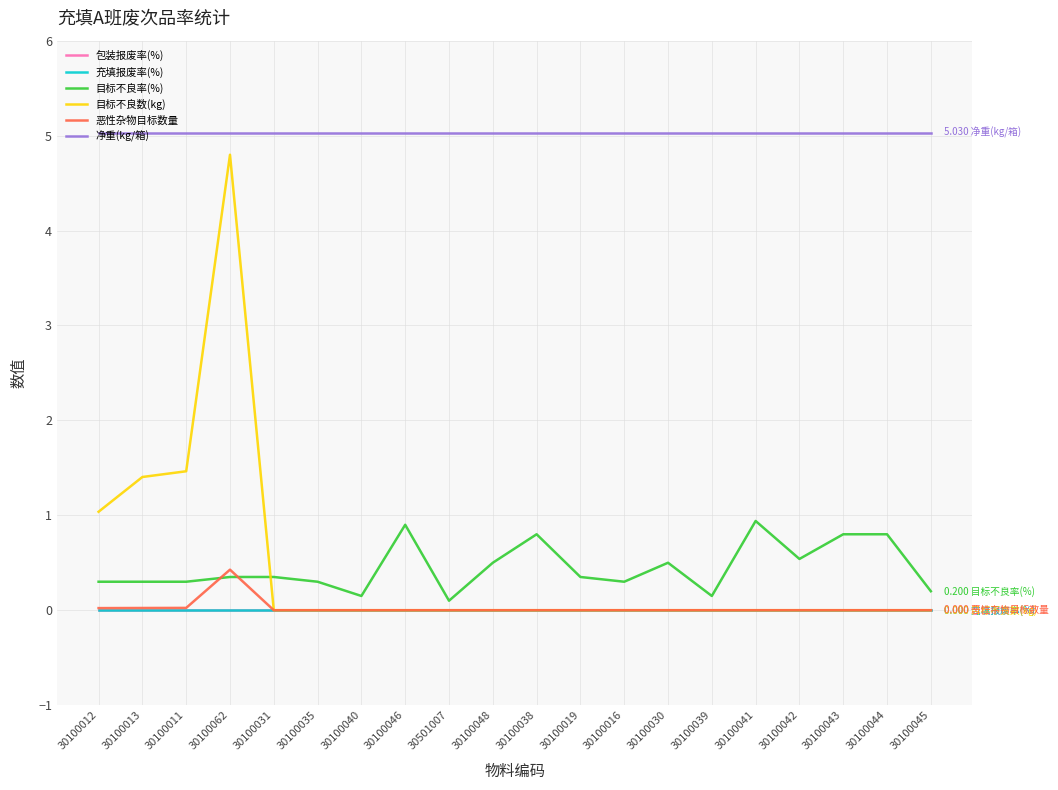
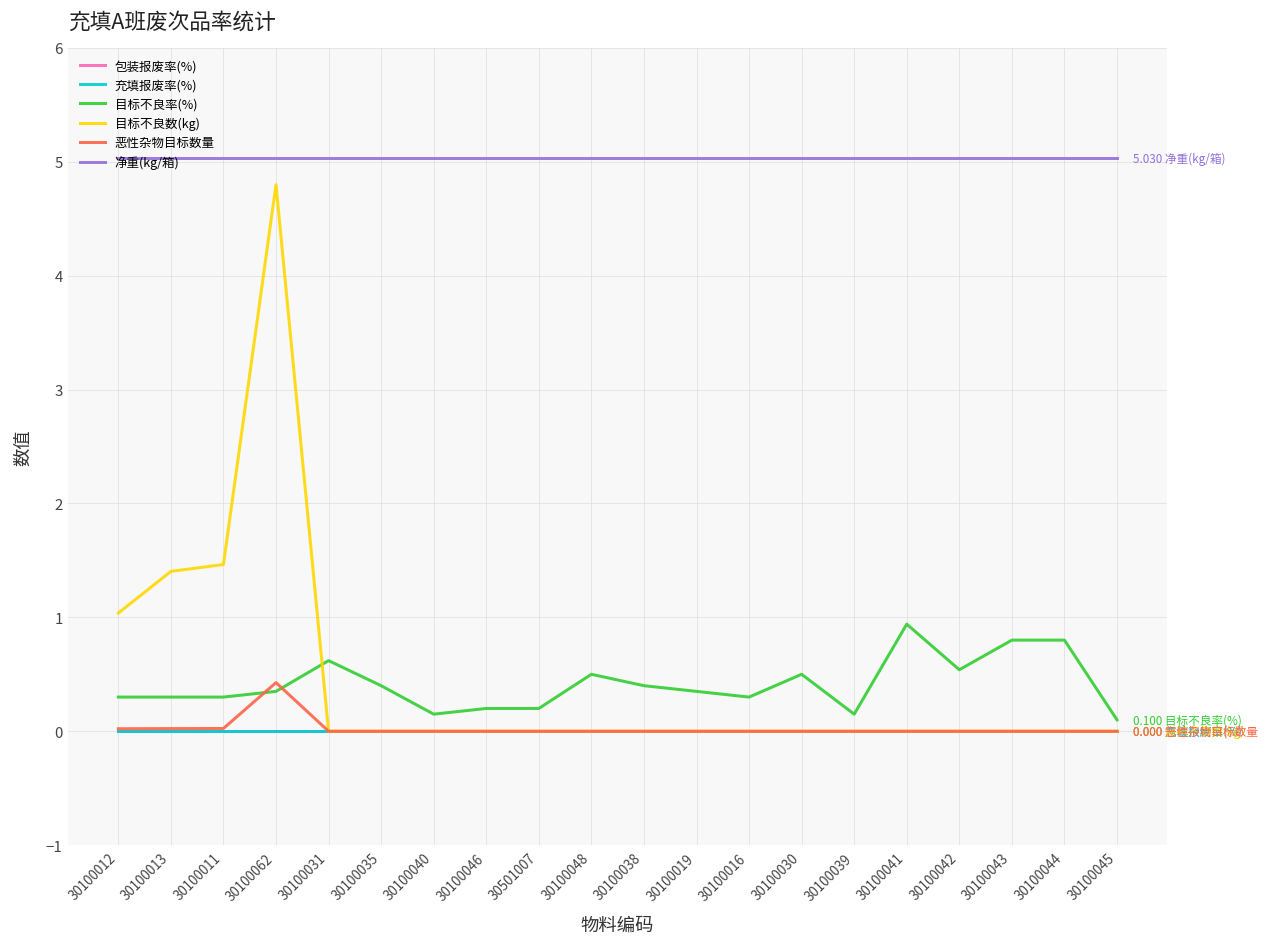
目标不良率(%), 30100031: 0.4 -> 0.6
目标不良率(%), 30100035: 0.3 -> 0.4
目标不良率(%), 30100046: 0.9 -> 0.2
目标不良率(%), 30501007: 0.1 -> 0.2
目标不良率(%), 30100038: 0.8 -> 0.4
目标不良率(%), 30100045: 0.200 -> 0.100
